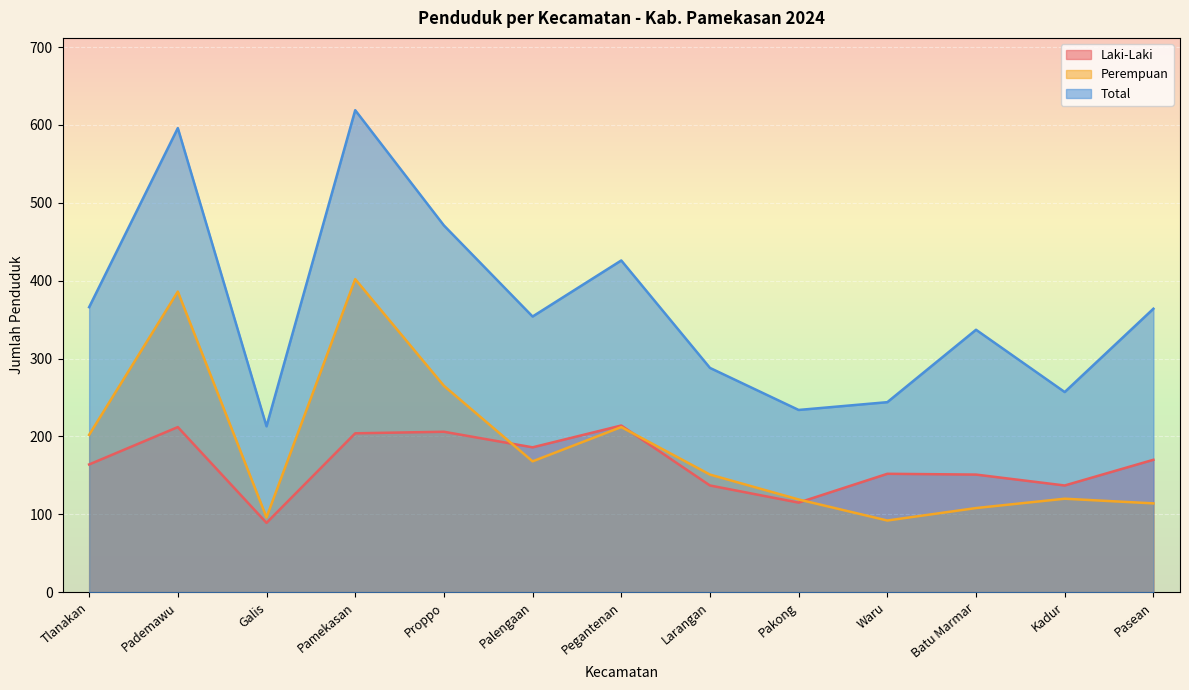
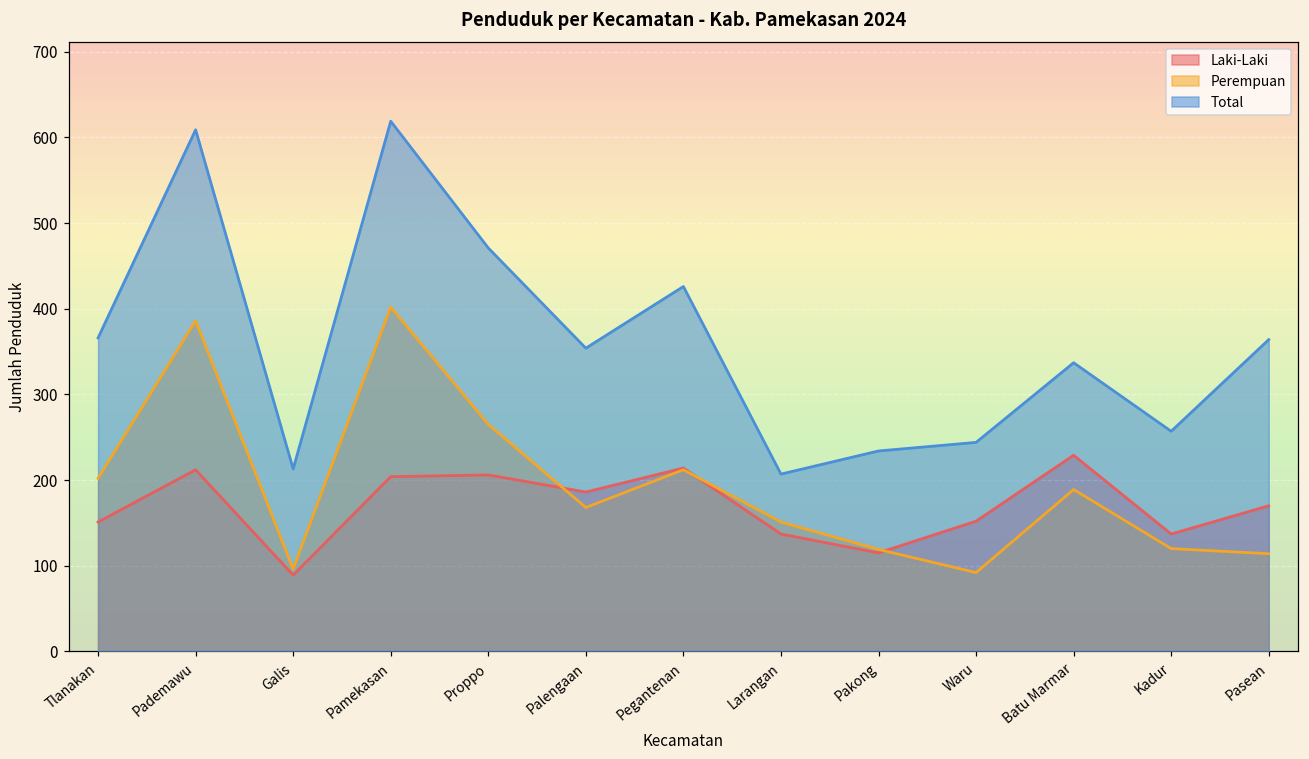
Laki-Laki, Tlanakan: 160 -> 150
Total, Pademawu: 600 -> 610
Total, Larangan: 290 -> 210
Laki-Laki, Batu Marmar: 150 -> 230
Perempuan, Batu Marmar: 110 -> 190
